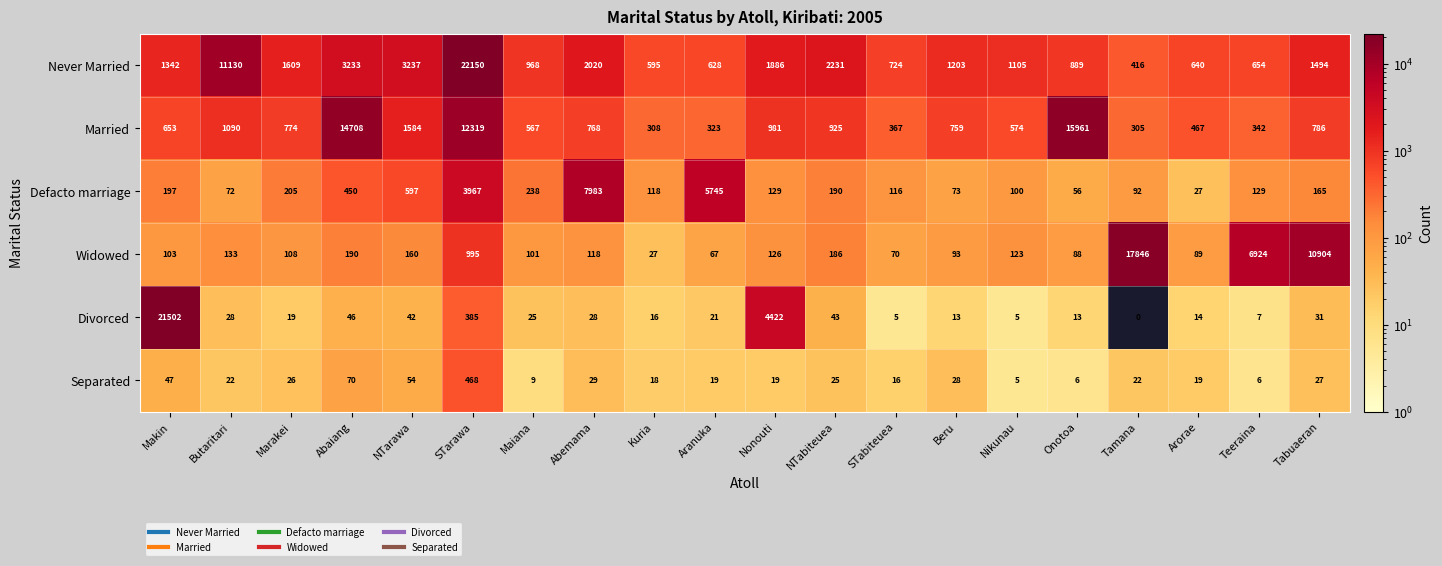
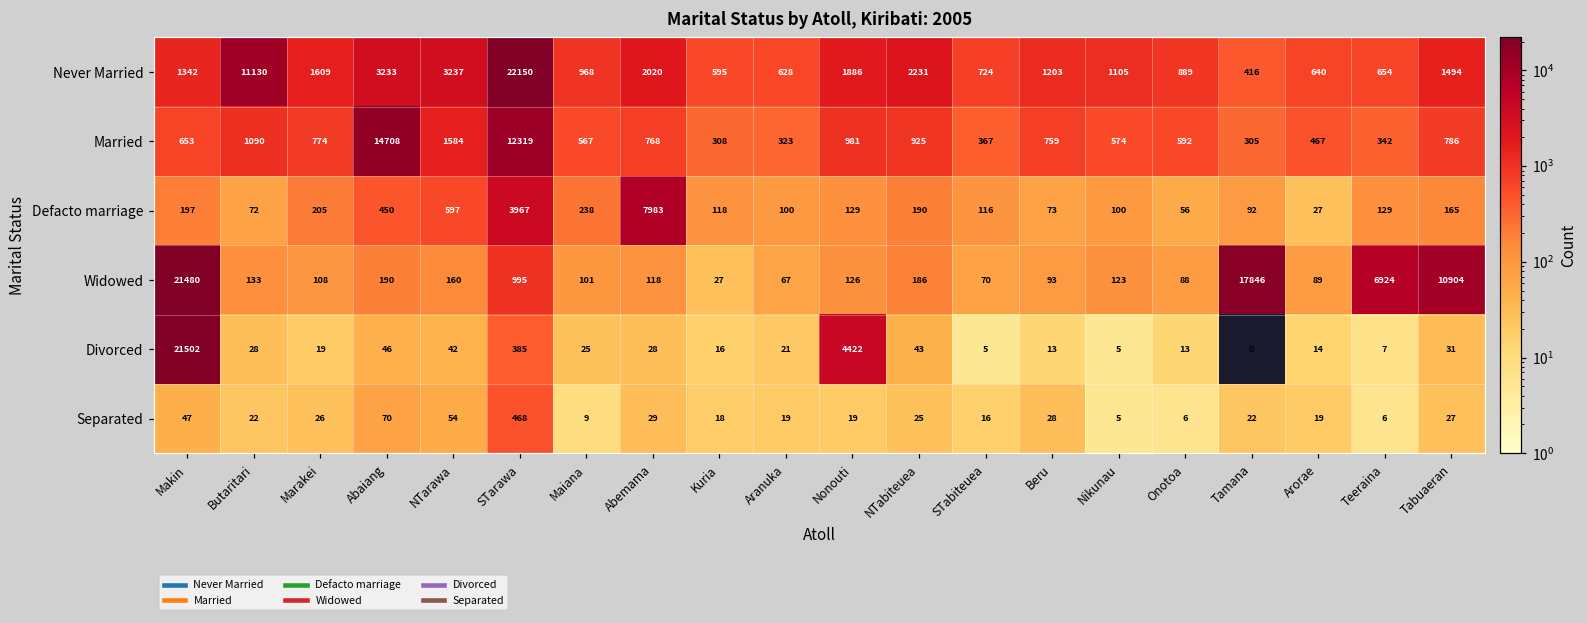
Married, Onotoa: 15961 -> 592
Defacto marriage, Aranuka: 5745 -> 100
Widowed, Makin: 103 -> 21480
